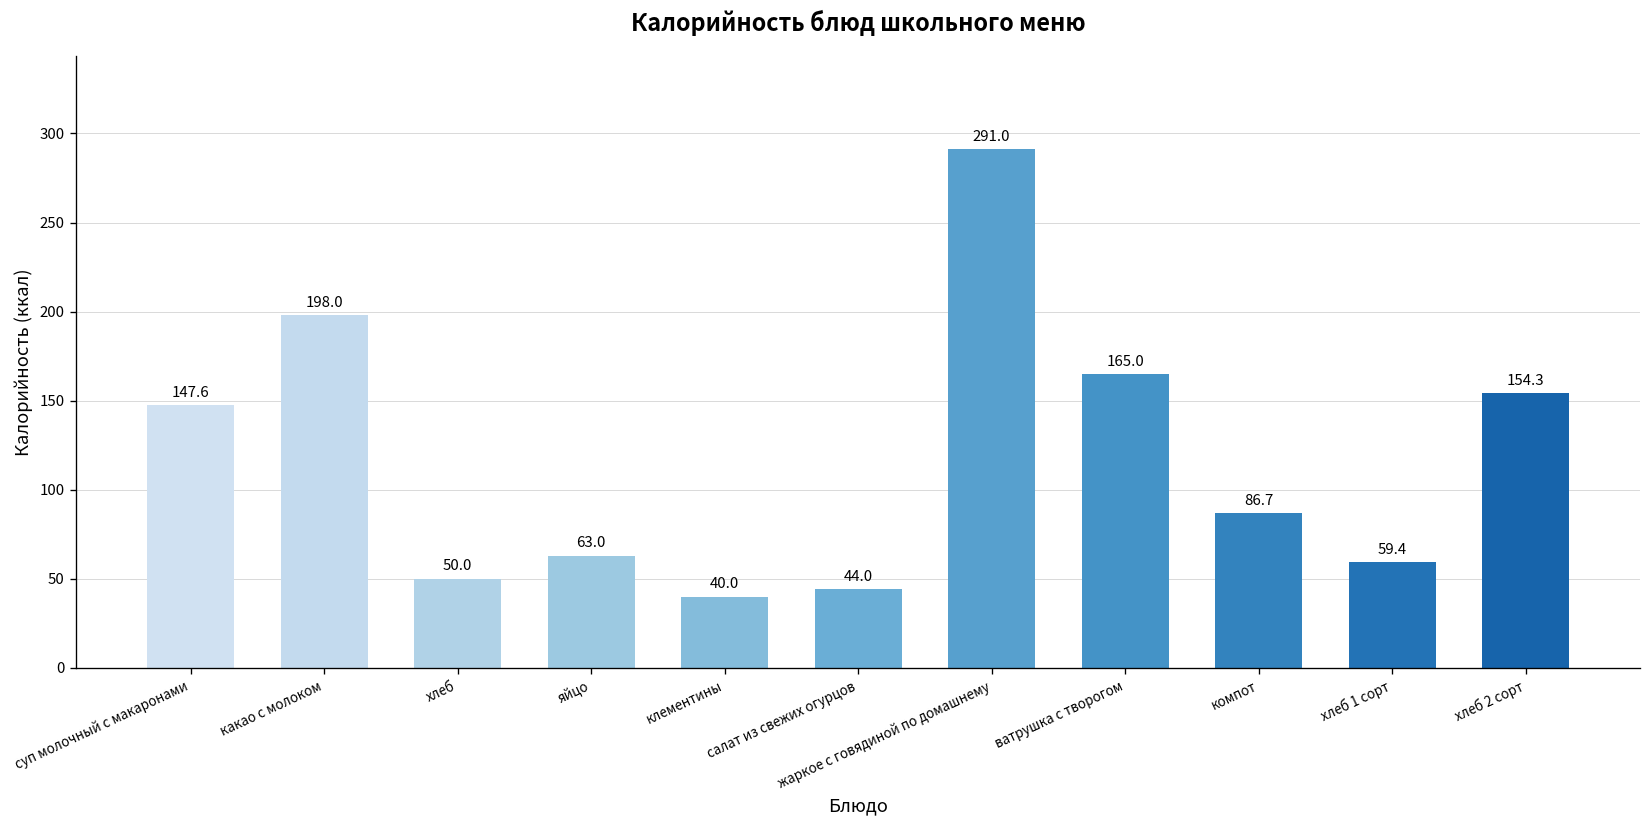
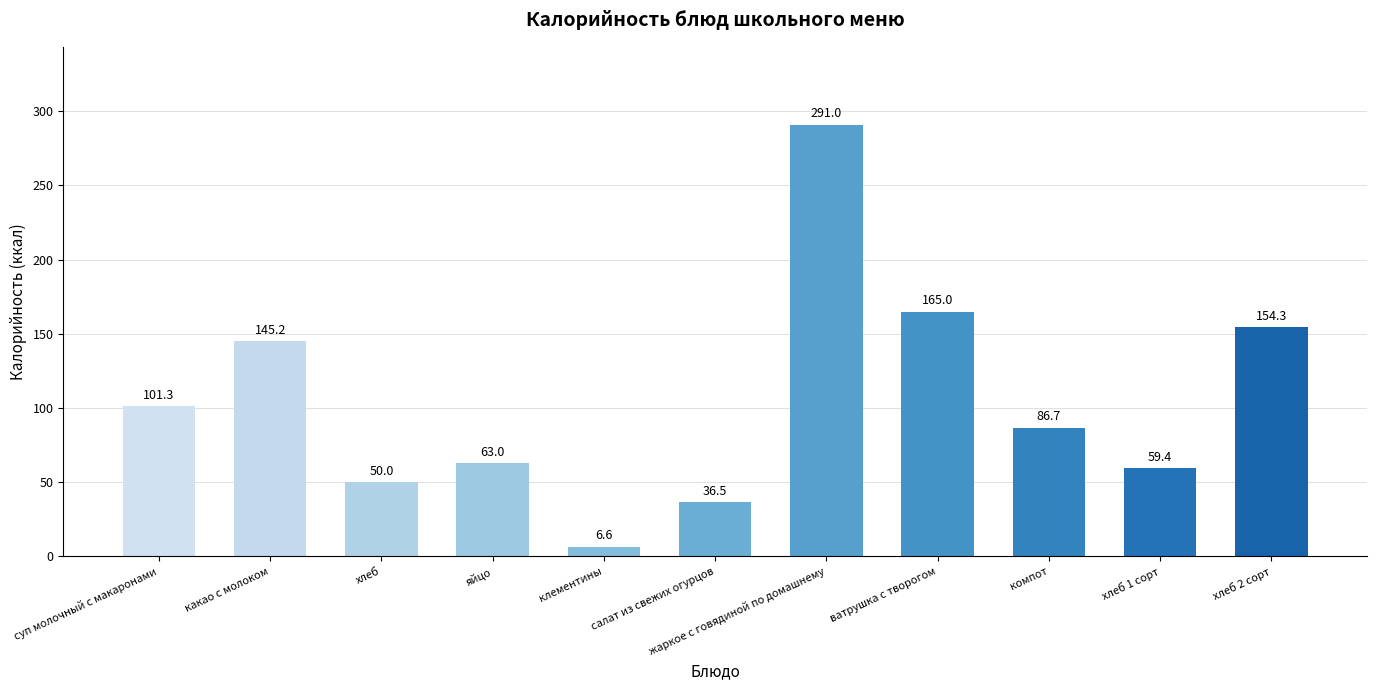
суп молочный с макаронами: 147.6 -> 101.3
какао с молоком: 198.0 -> 145.2
клементины: 40.0 -> 6.6
салат из свежих огурцов: 44.0 -> 36.5
